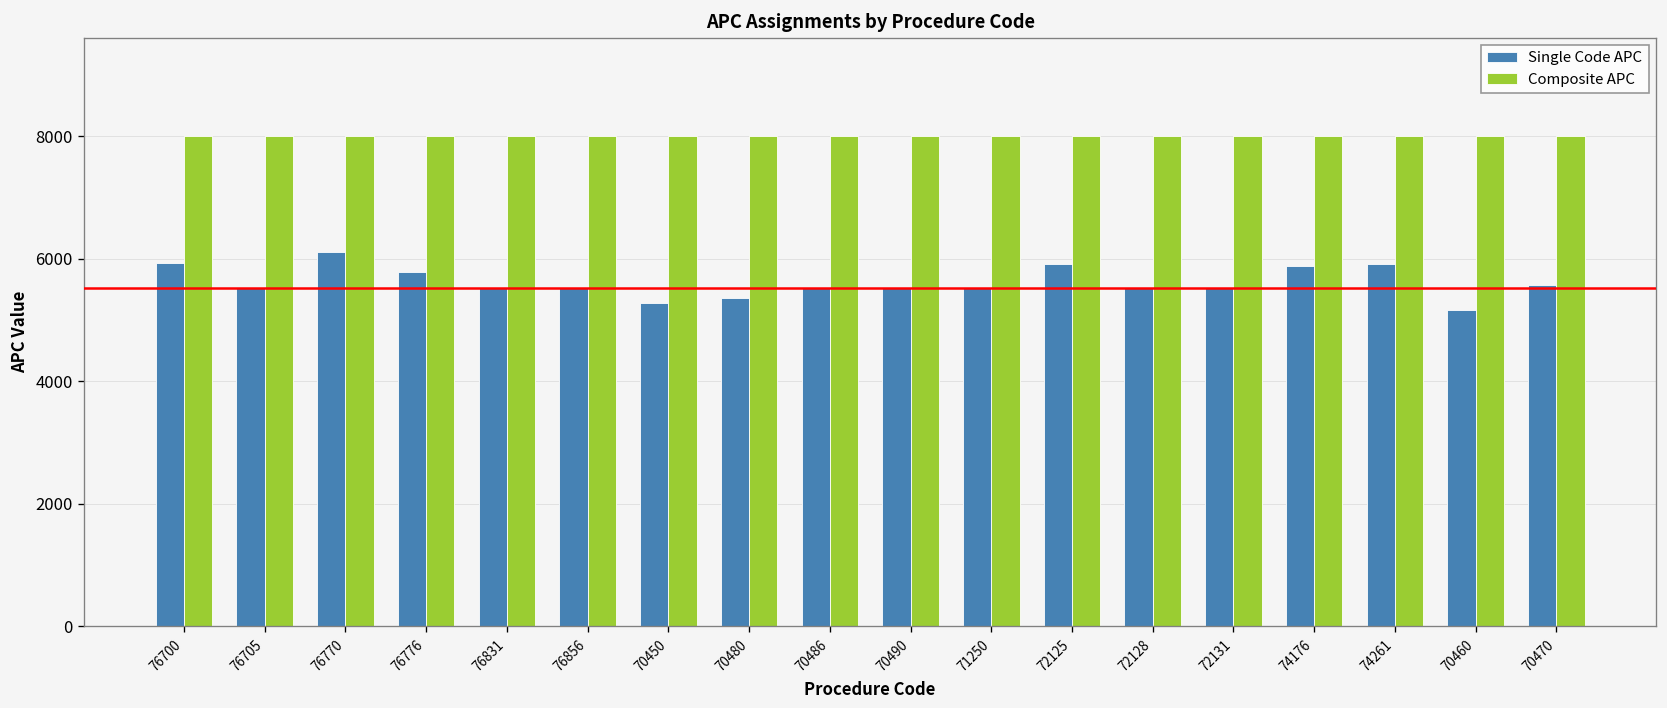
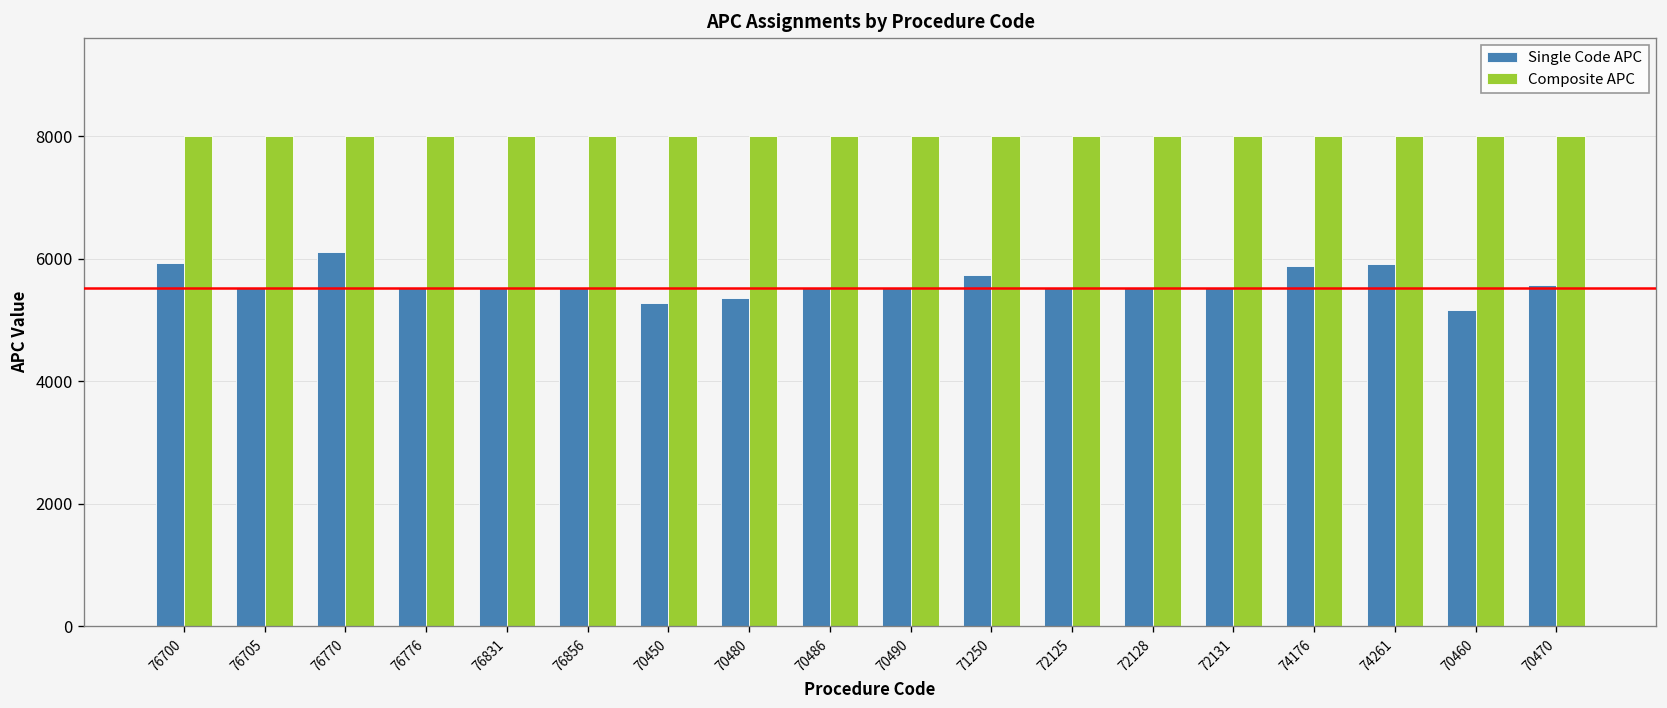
Single Code APC, 76776: 5800 -> 5500
Single Code APC, 71250: 5500 -> 5700
Single Code APC, 72125: 5900 -> 5500
